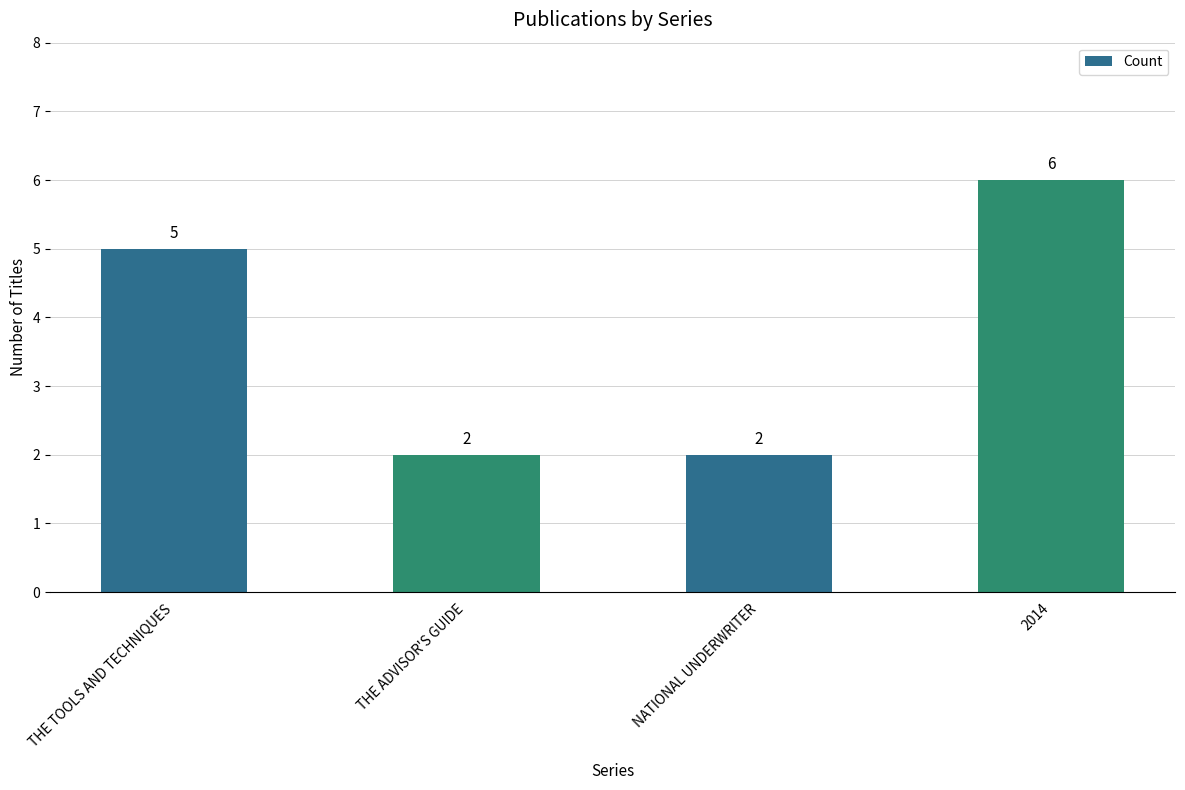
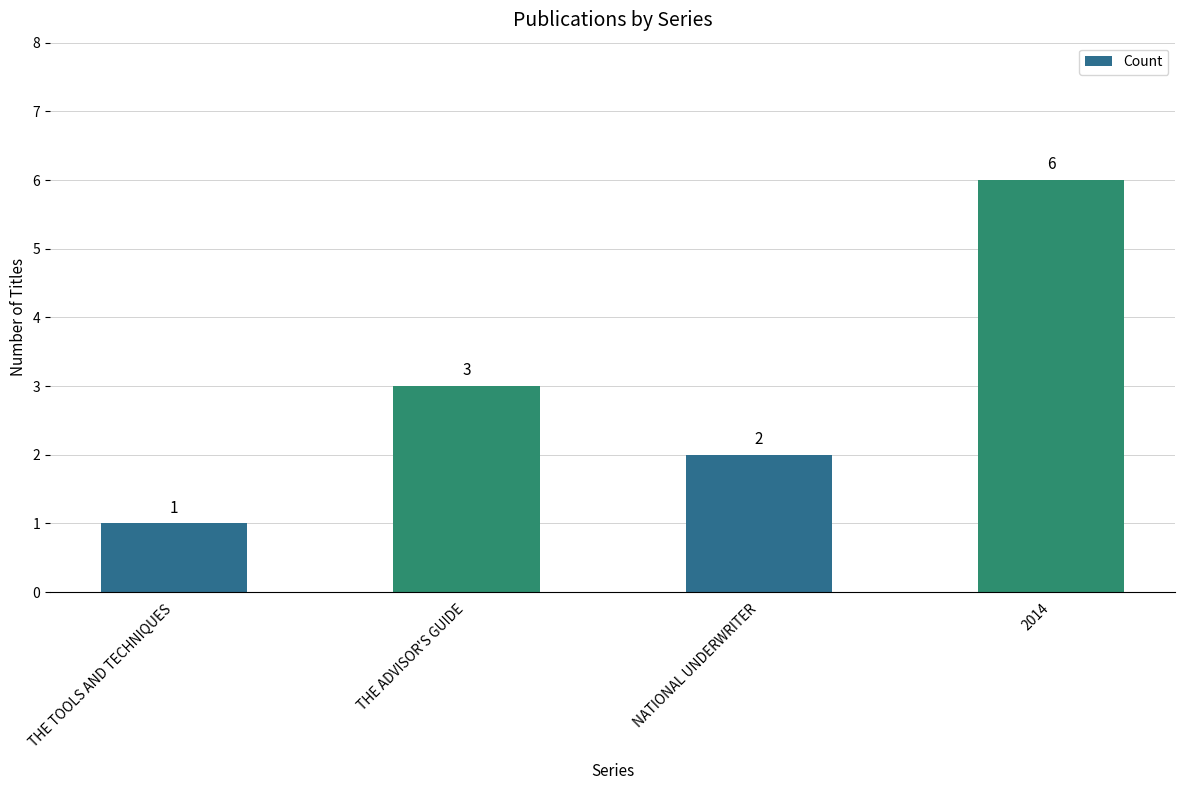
THE TOOLS AND TECHNIQUES: 5 -> 1
THE ADVISOR'S GUIDE: 2 -> 3
